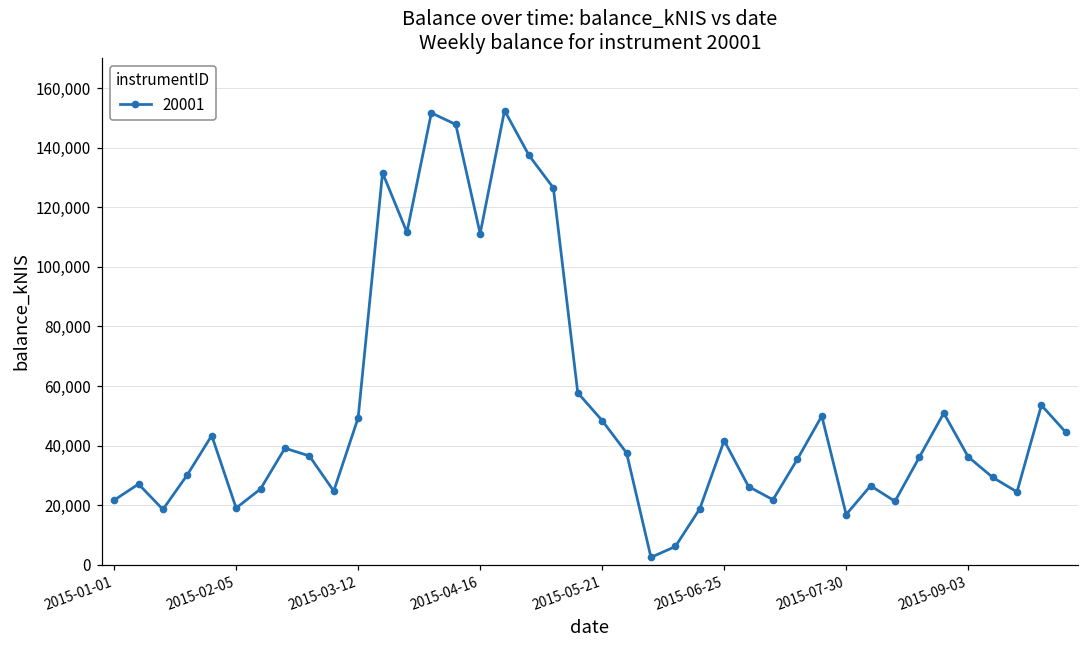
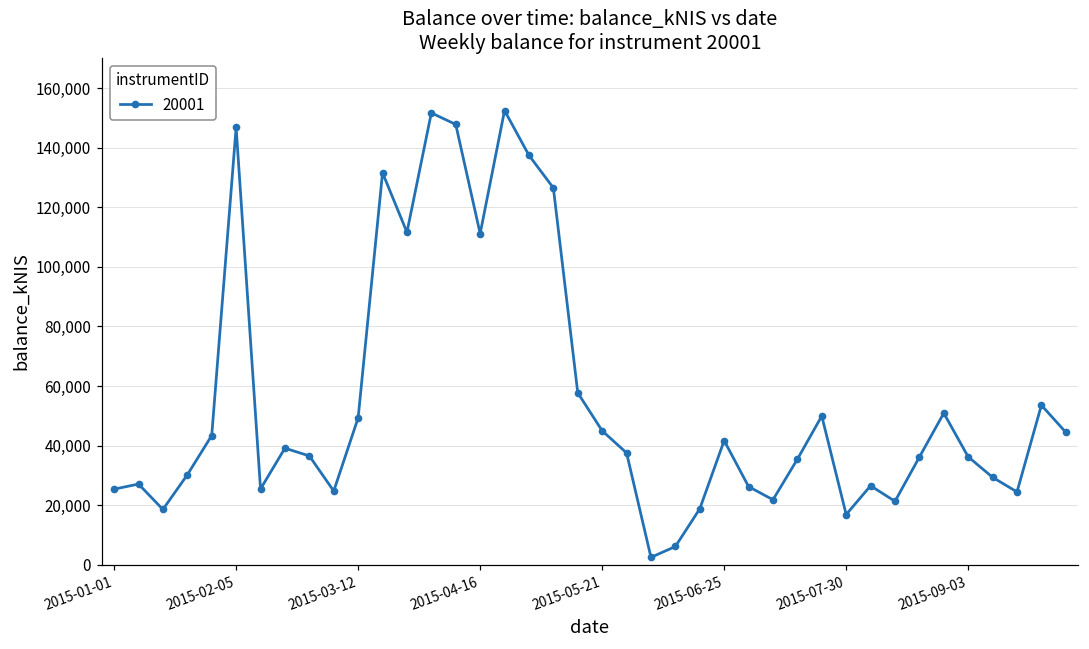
2015-01-01: 22,000 -> 25,000
2015-02-05: 19,000 -> 147,000
2015-05-21: 48,000 -> 45,000
